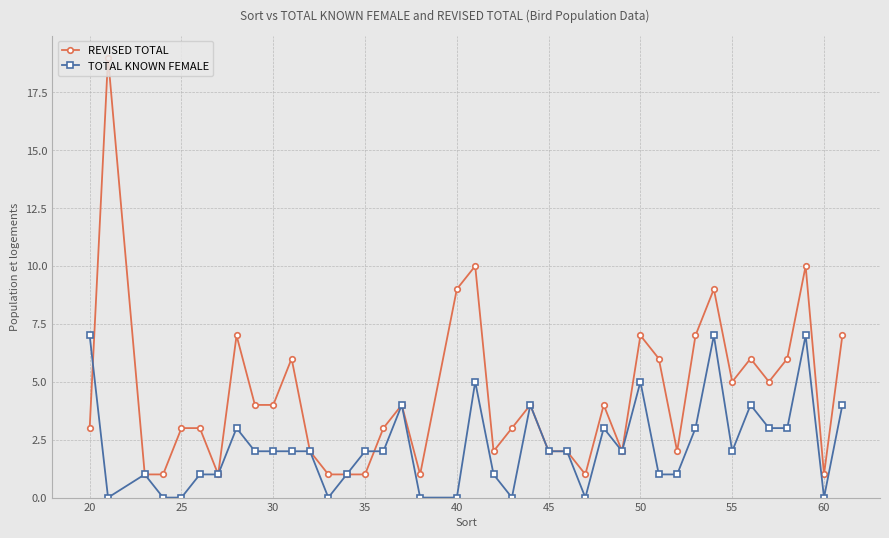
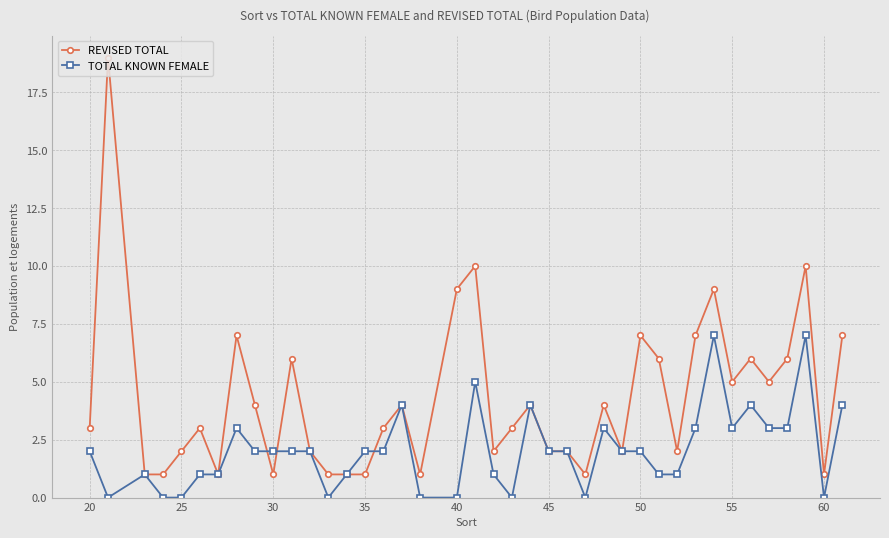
TOTAL KNOWN FEMALE, 20: 7 -> 2
REVISED TOTAL, 25: 3 -> 2
REVISED TOTAL, 30: 4 -> 1
TOTAL KNOWN FEMALE, 50: 5 -> 2
TOTAL KNOWN FEMALE, 55: 2 -> 3
